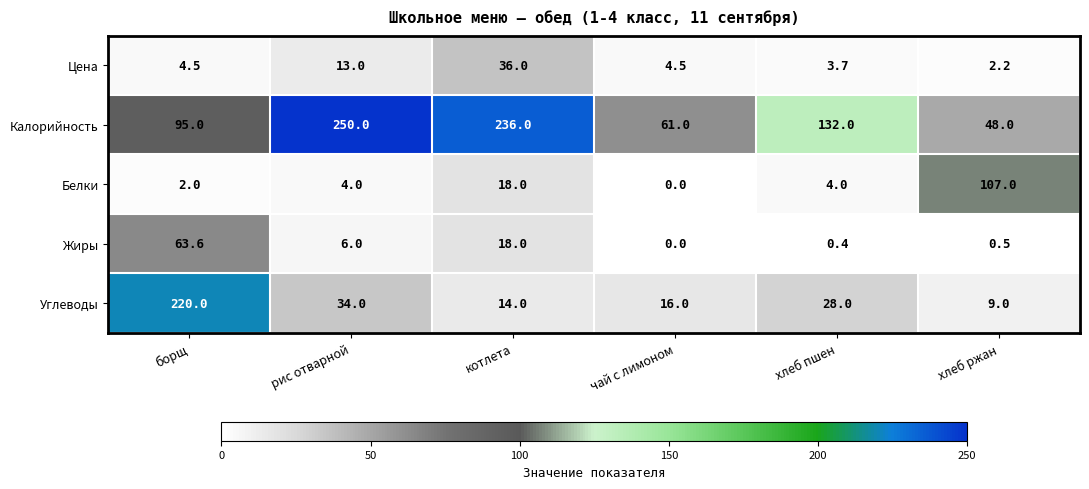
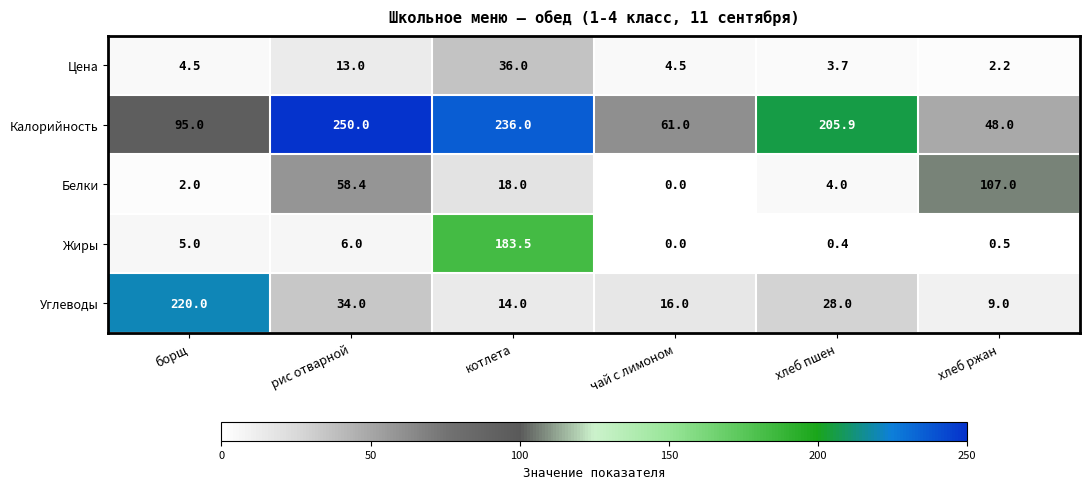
Калорийность, хлеб пшен: 132.0 -> 205.9
Белки, рис отварной: 4.0 -> 58.4
Жиры, борщ: 63.6 -> 5.0
Жиры, котлета: 18.0 -> 183.5
